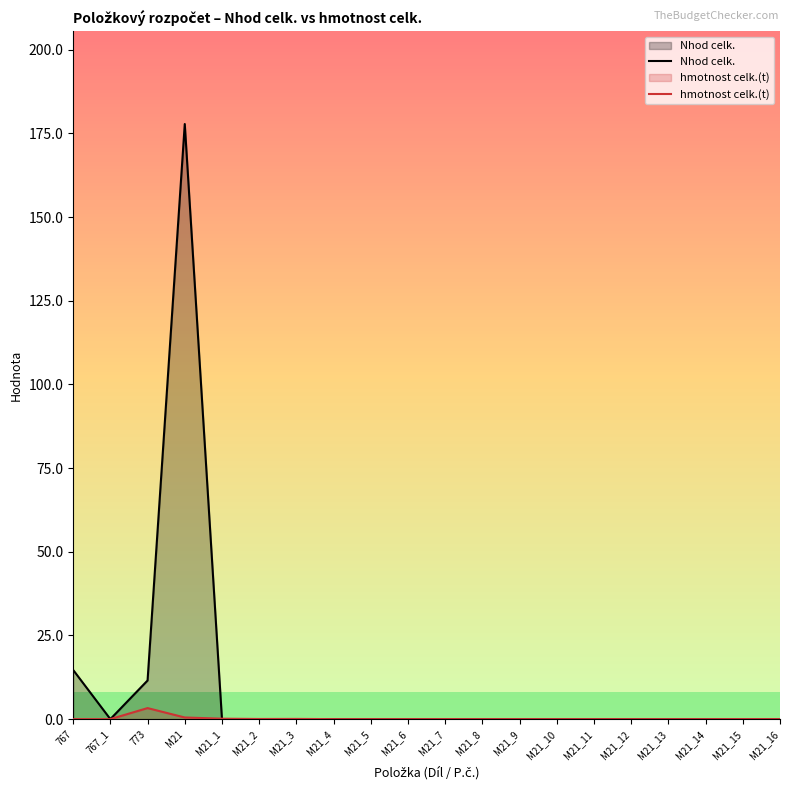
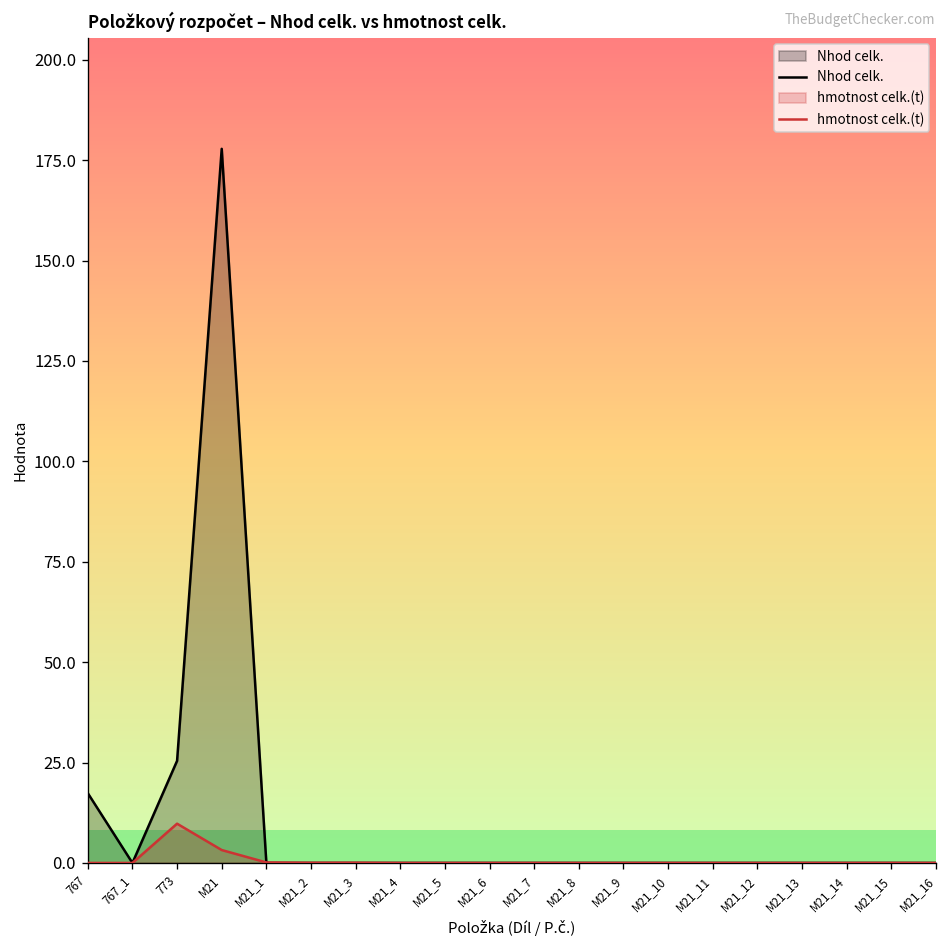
Nhod celk., 767: 15 -> 17
Nhod celk., 773: 12 -> 25
hmotnost celk.(t), 773: 3 -> 10
hmotnost celk.(t), M21: 0 -> 3
